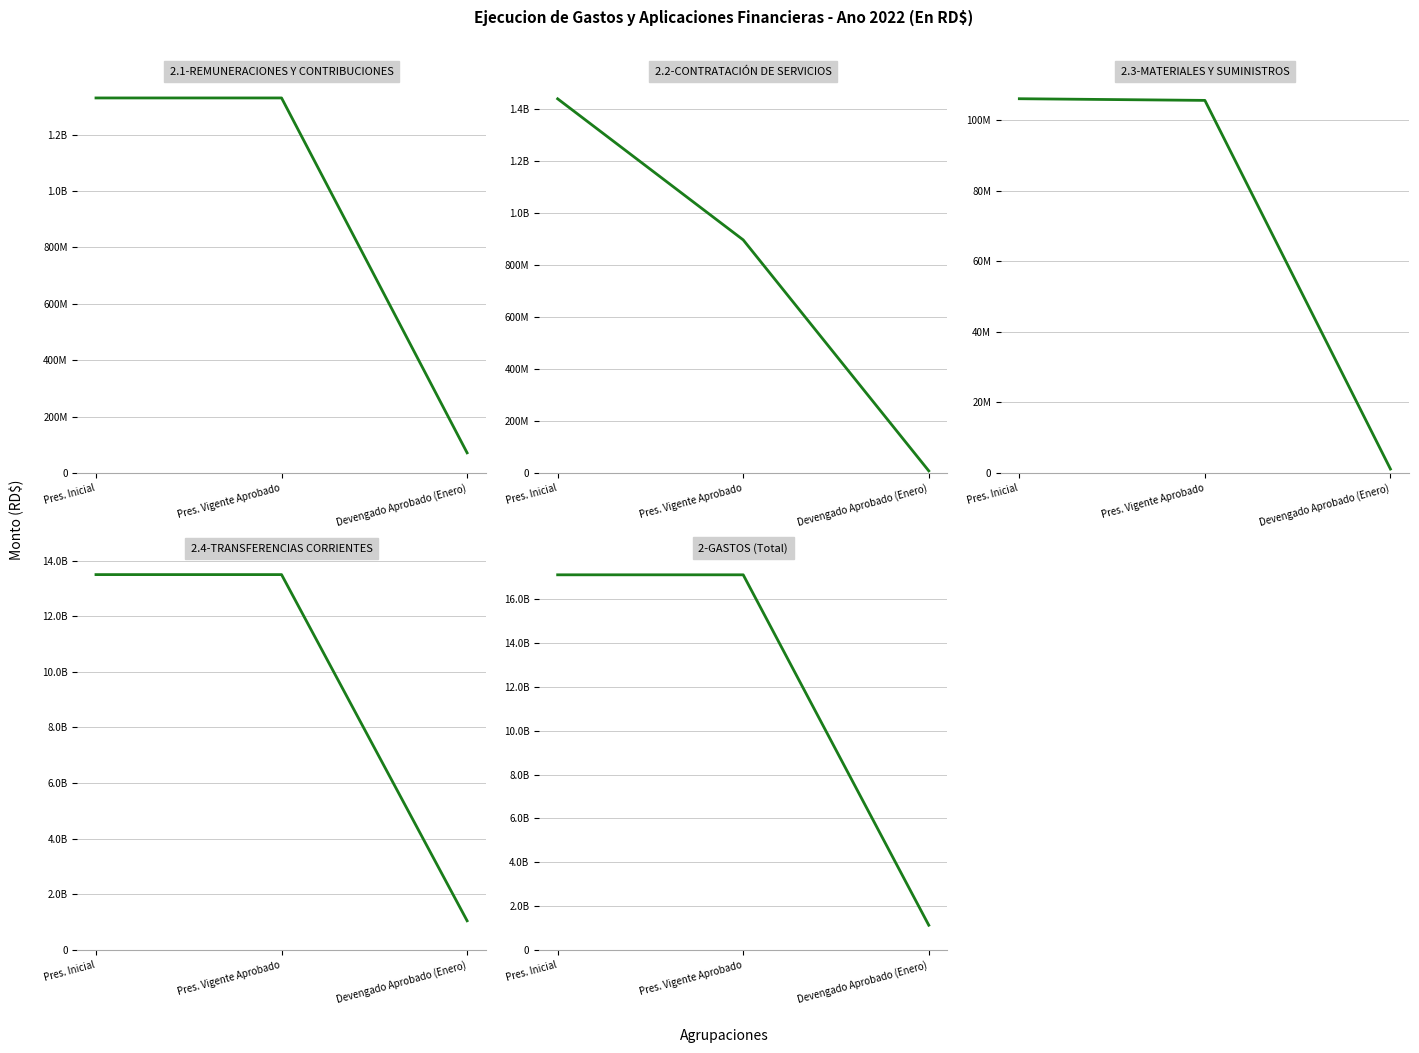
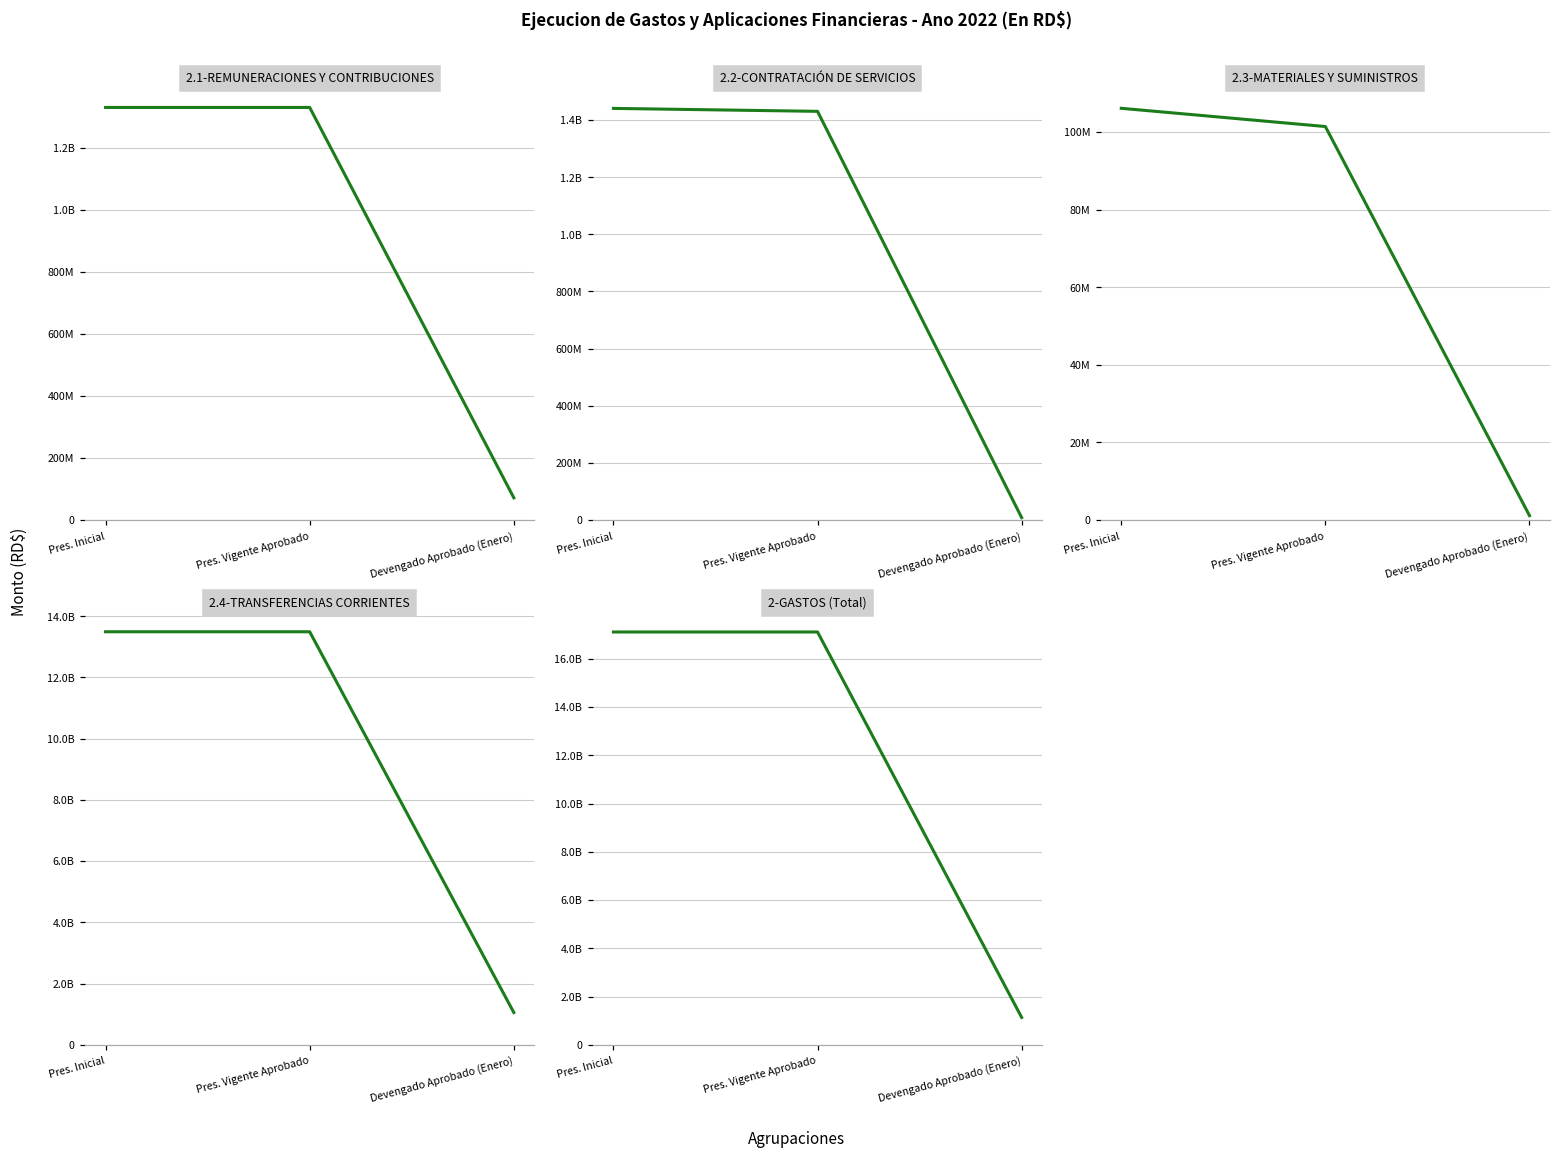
2.2-CONTRATACIÓN DE SERVICIOS, Pres. Vigente Aprobado: 900000000 -> 1430000000
2.3-MATERIALES Y SUMINISTROS, Pres. Vigente Aprobado: 106000000 -> 101000000
